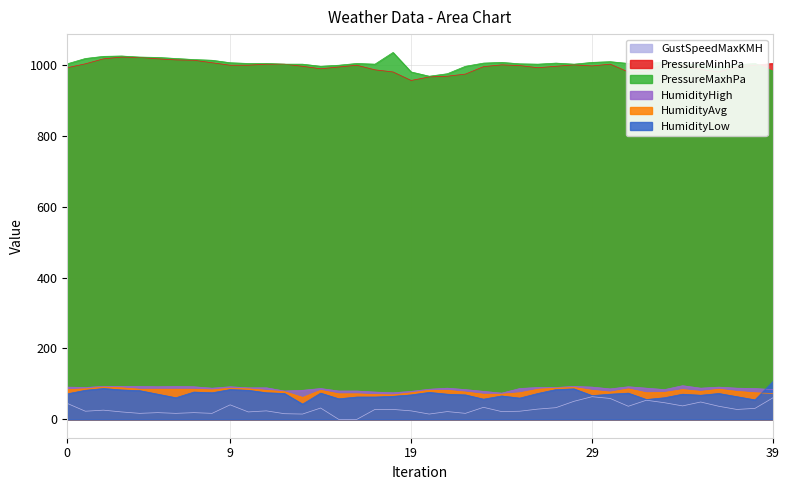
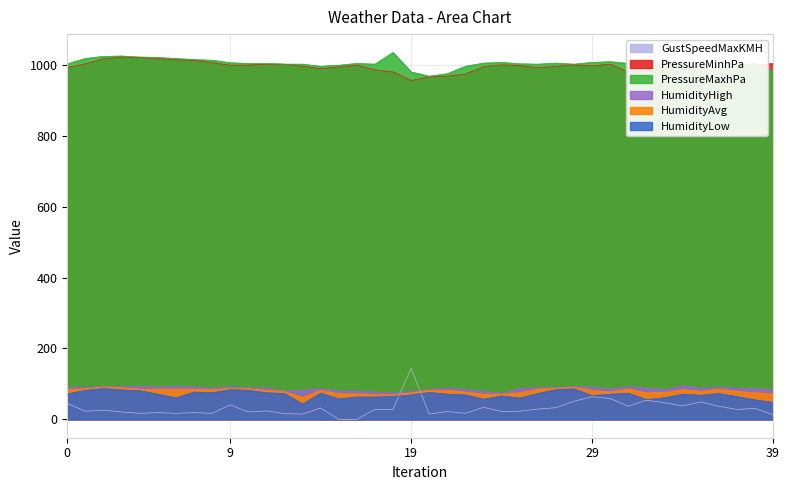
GustSpeedMaxKMH, 19: 20 -> 140
GustSpeedMaxKMH, 39: 60 -> 10
HumidityLow, 39: 110 -> 50
